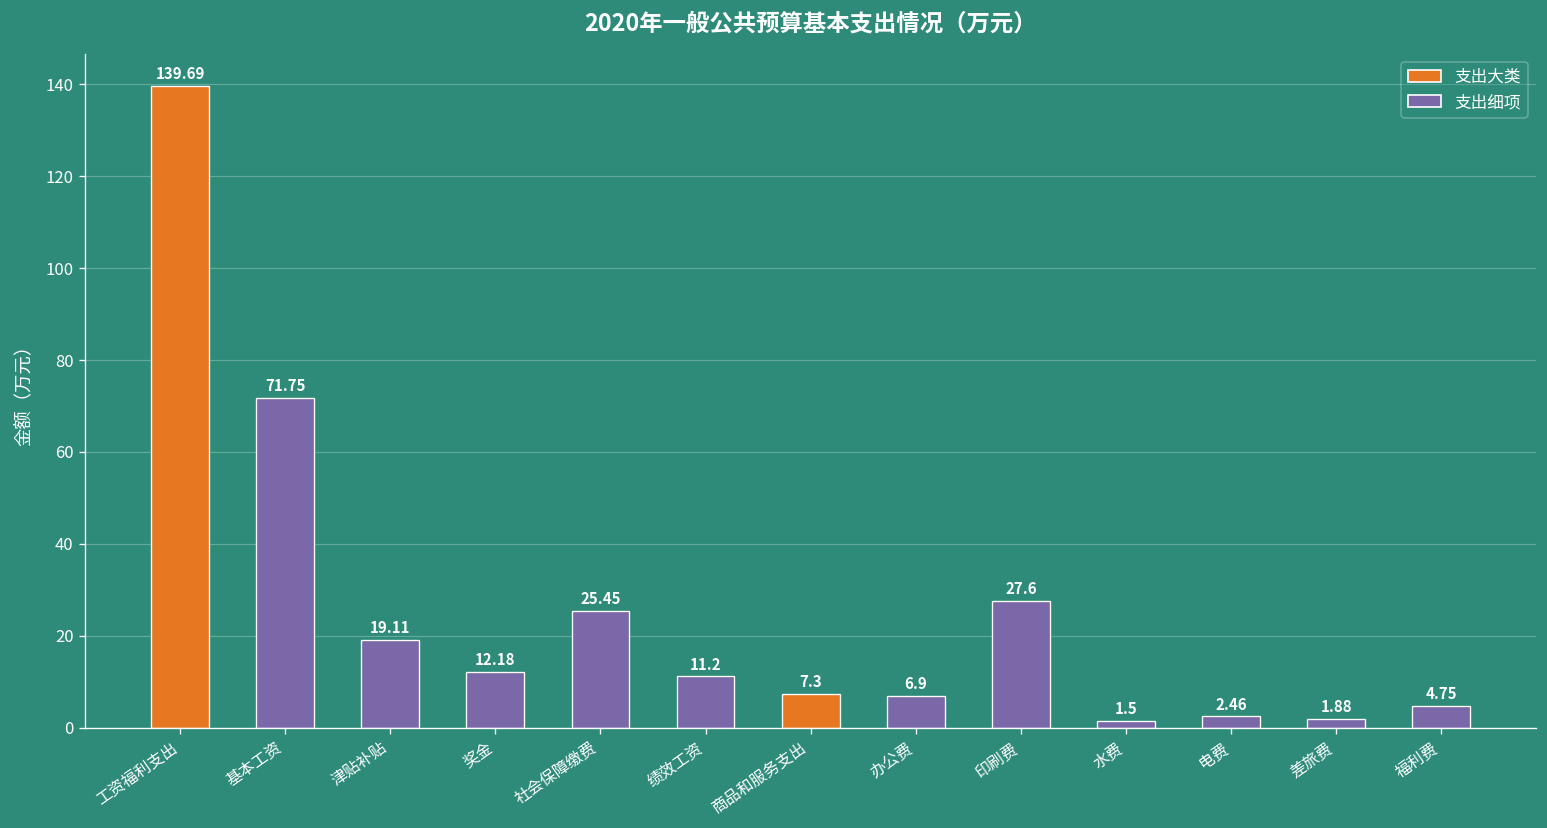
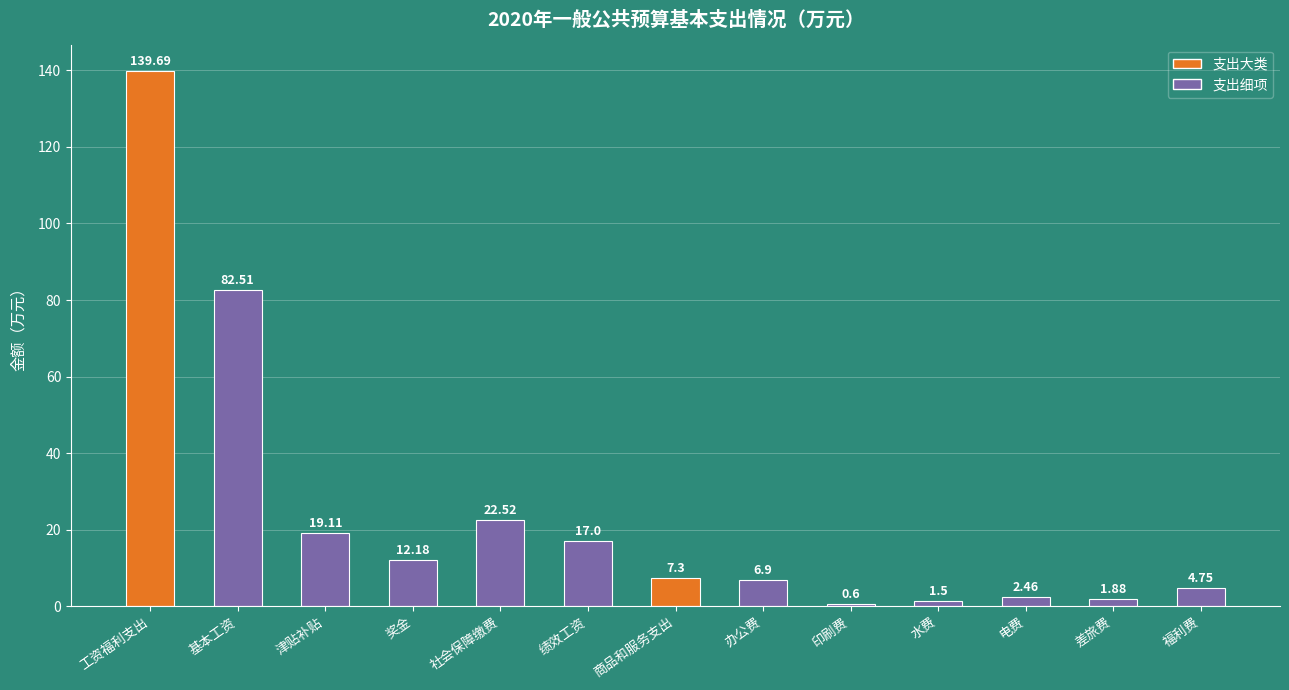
基本工资: 71.75 -> 82.51
社会保障缴费: 25.45 -> 22.52
绩效工资: 11.2 -> 17.0
印刷费: 27.6 -> 0.6
